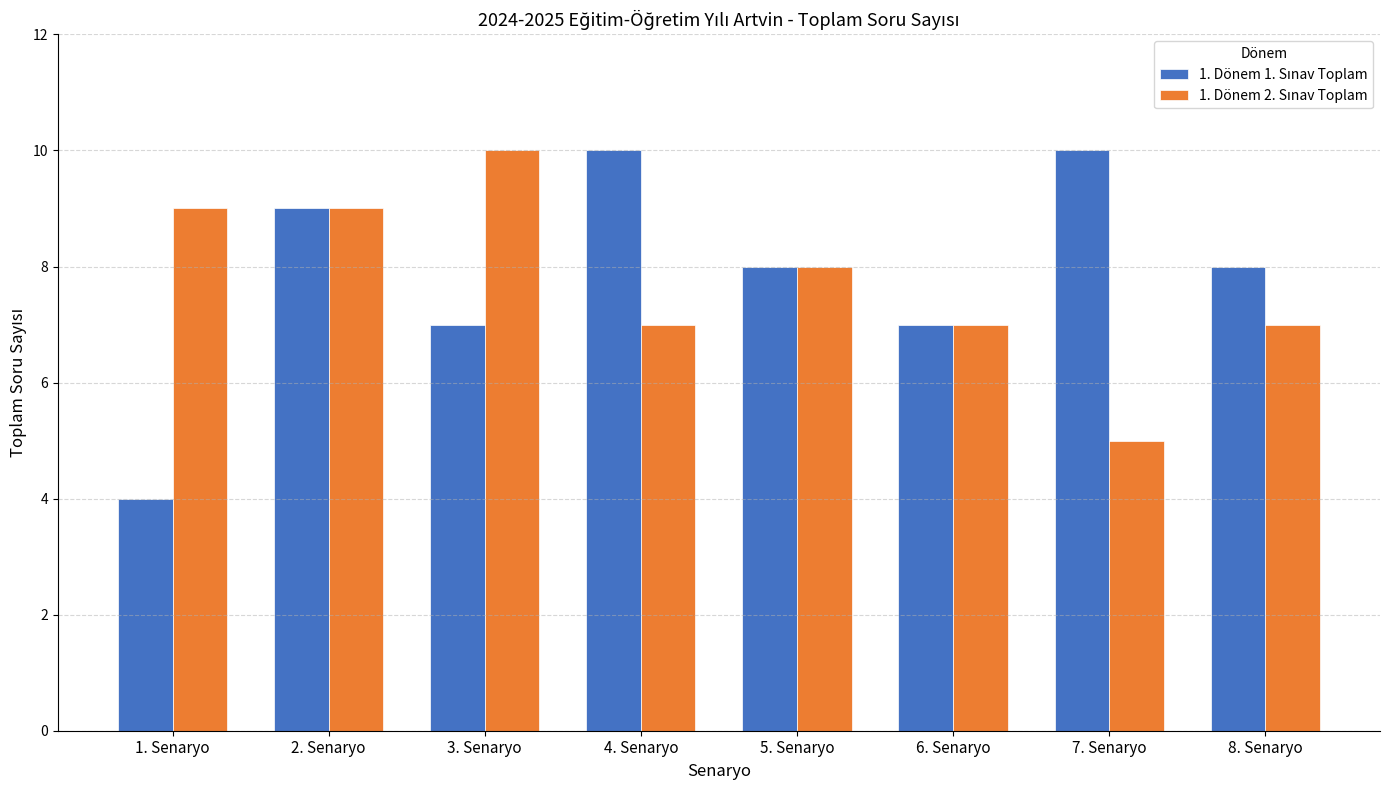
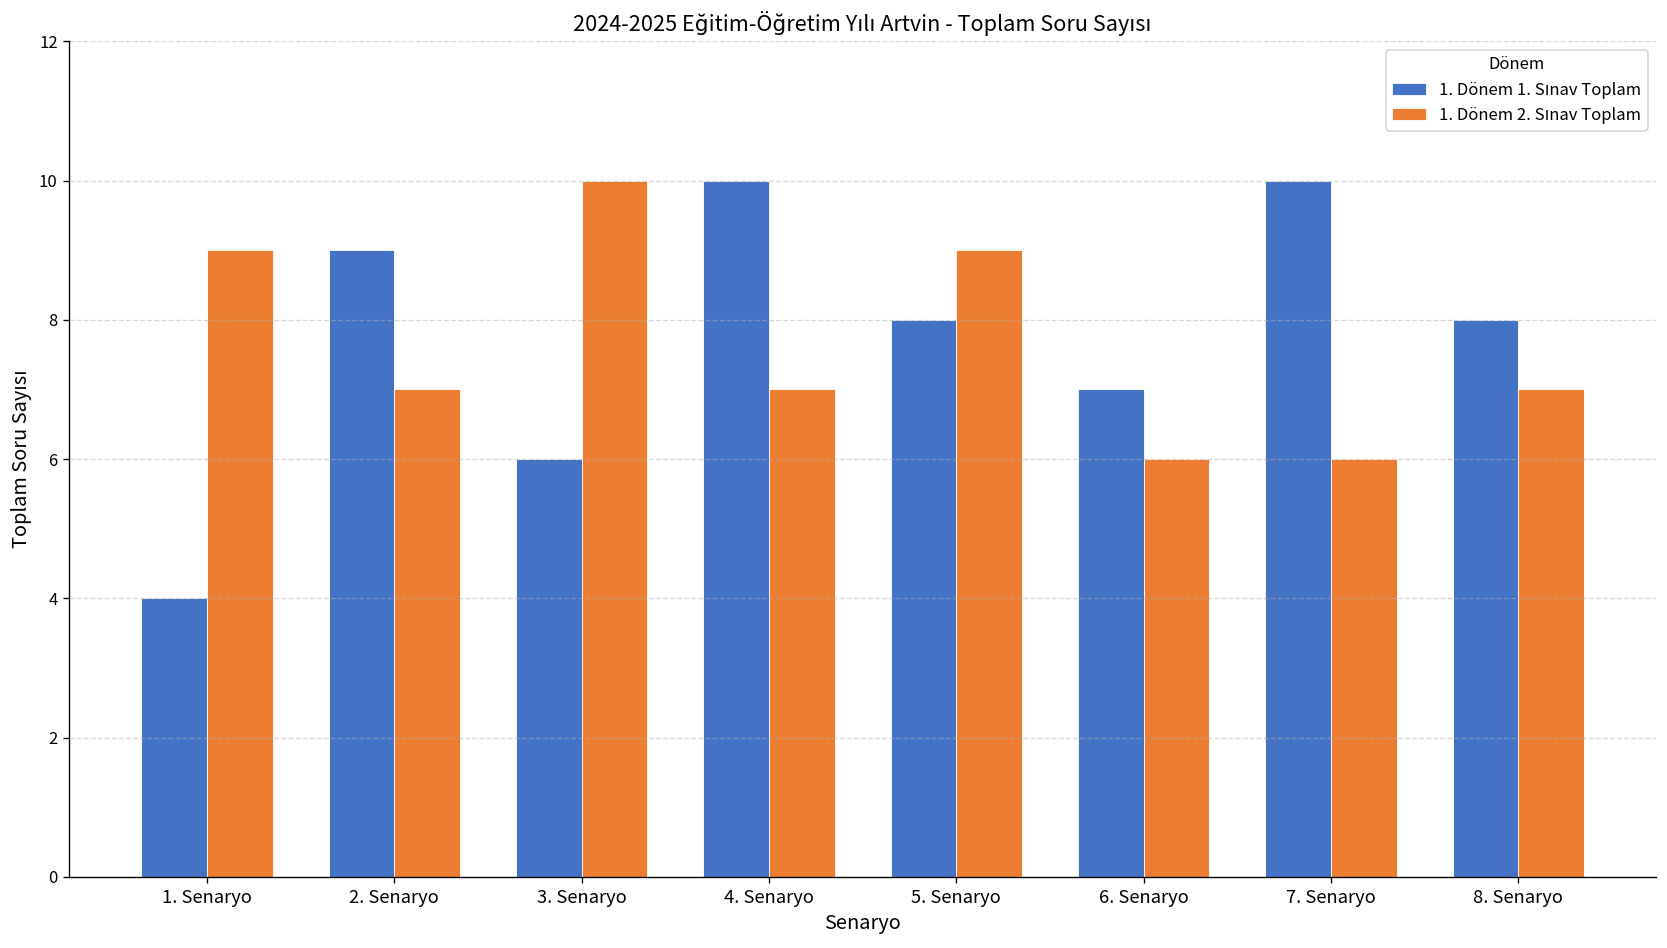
1. Dönem 2. Sınav Toplam, 2. Senaryo: 9 -> 7
1. Dönem 1. Sınav Toplam, 3. Senaryo: 7 -> 6
1. Dönem 2. Sınav Toplam, 5. Senaryo: 8 -> 9
1. Dönem 2. Sınav Toplam, 6. Senaryo: 7 -> 6
1. Dönem 2. Sınav Toplam, 7. Senaryo: 5 -> 6
